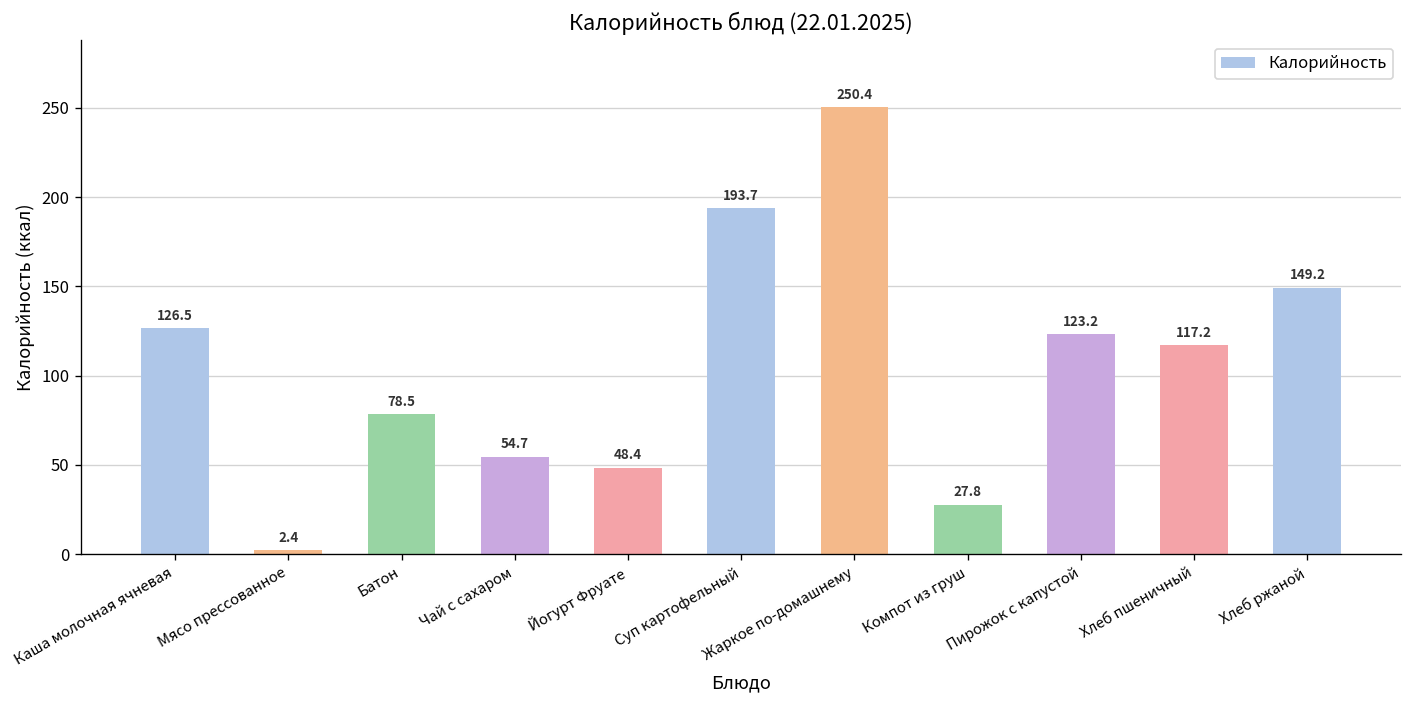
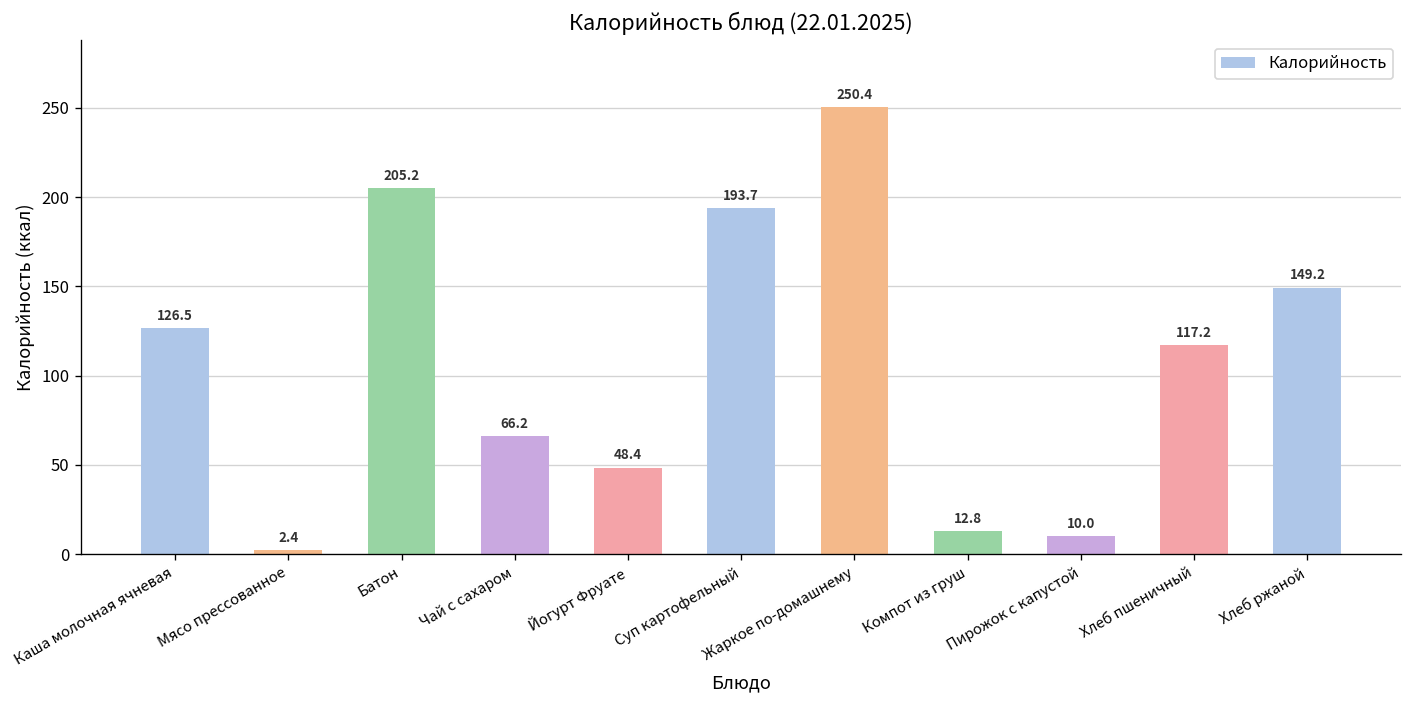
Батон: 78.5 -> 205.2
Чай с сахаром: 54.7 -> 66.2
Компот из груш: 27.8 -> 12.8
Пирожок с капустой: 123.2 -> 10.0
